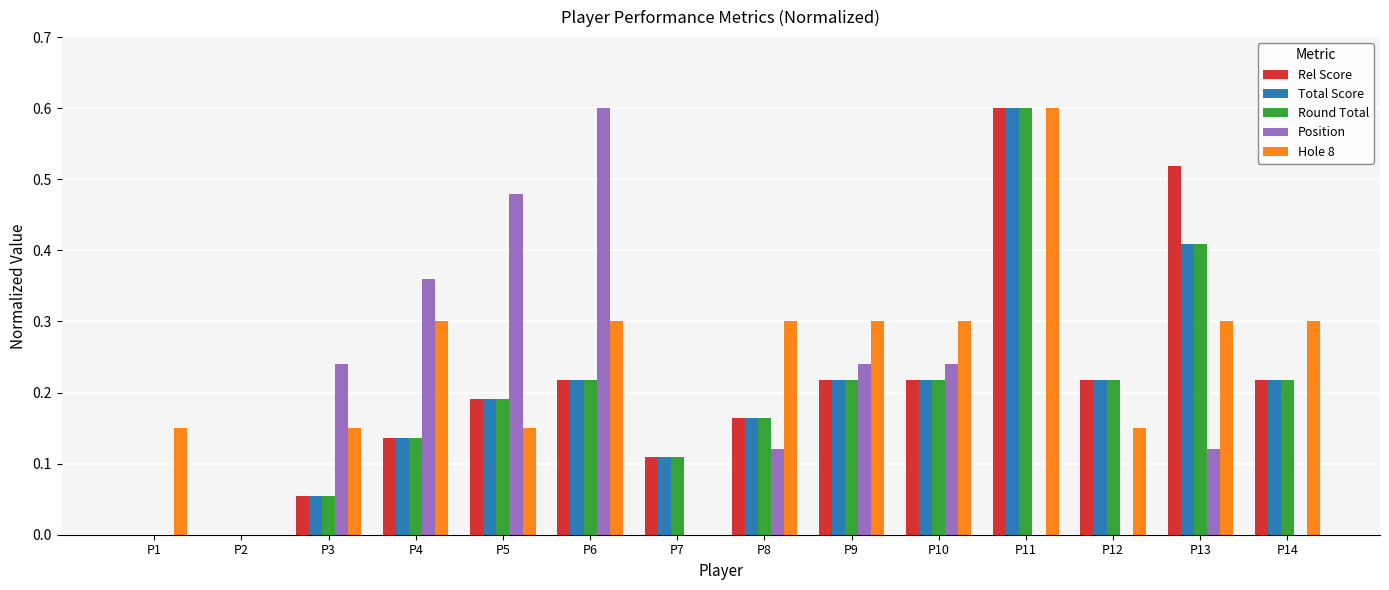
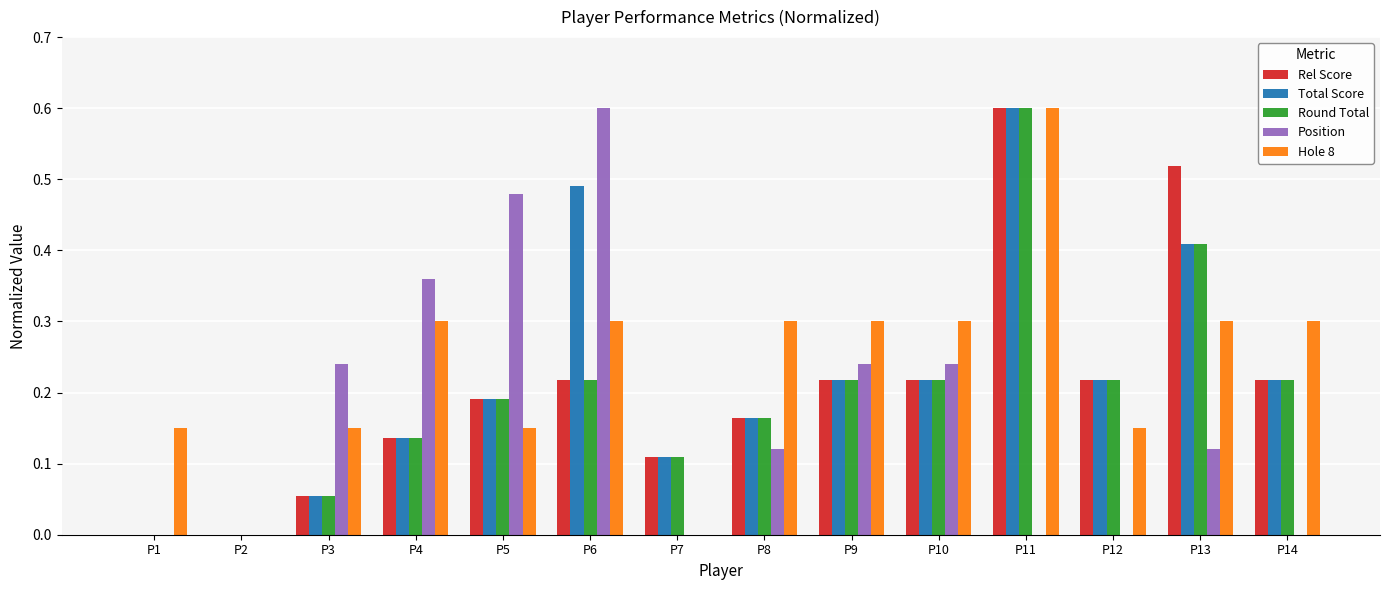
Total Score, P6: 0.22 -> 0.49
